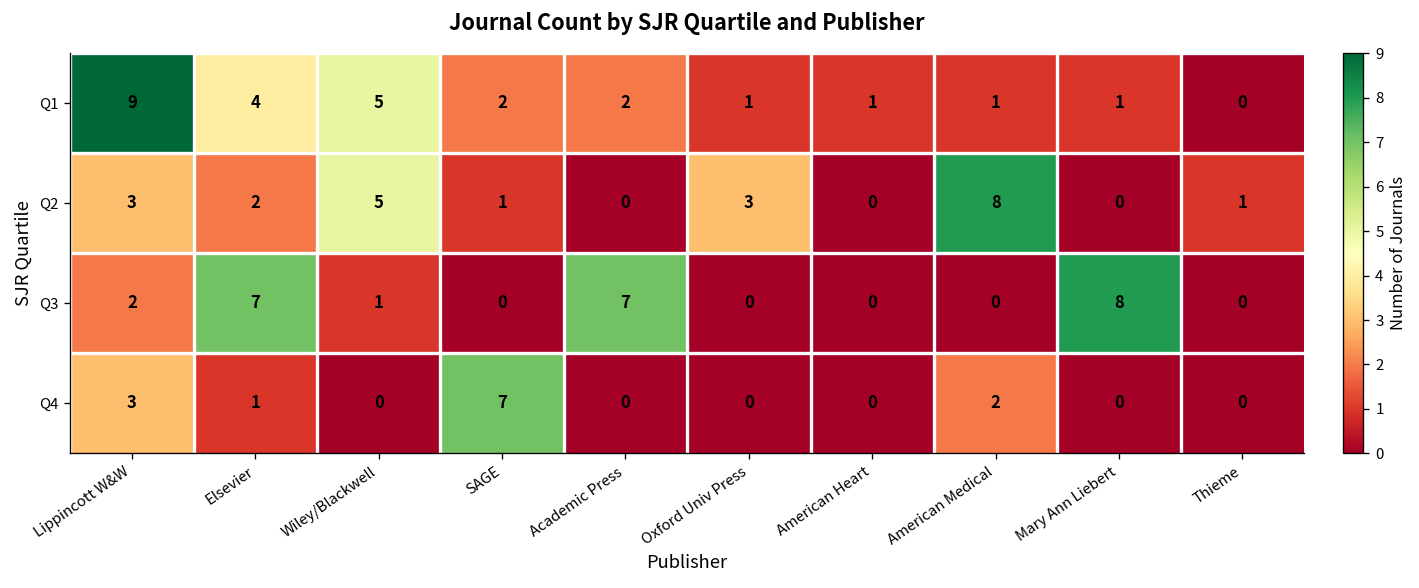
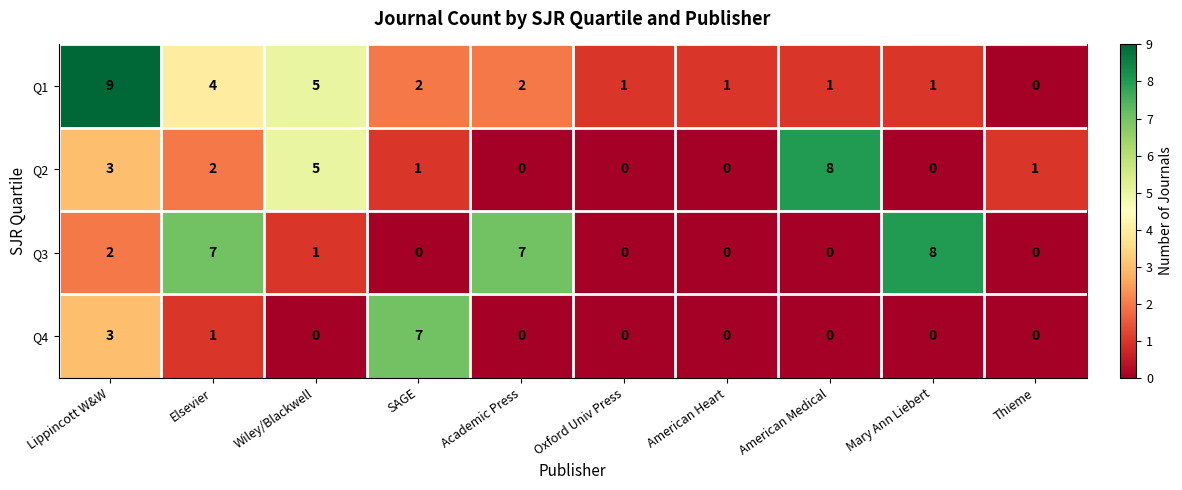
Q2, Oxford Univ Press: 3 -> 0
Q4, American Medical: 2 -> 0
